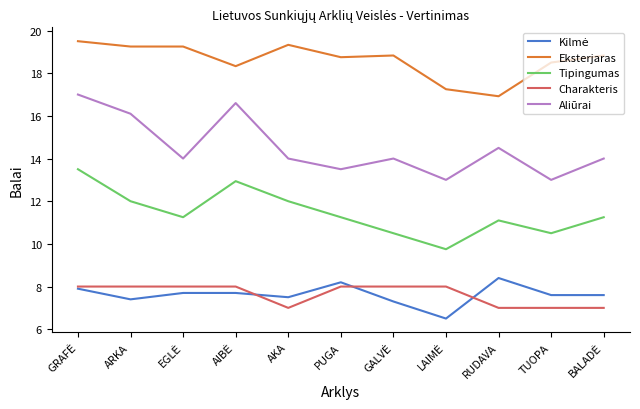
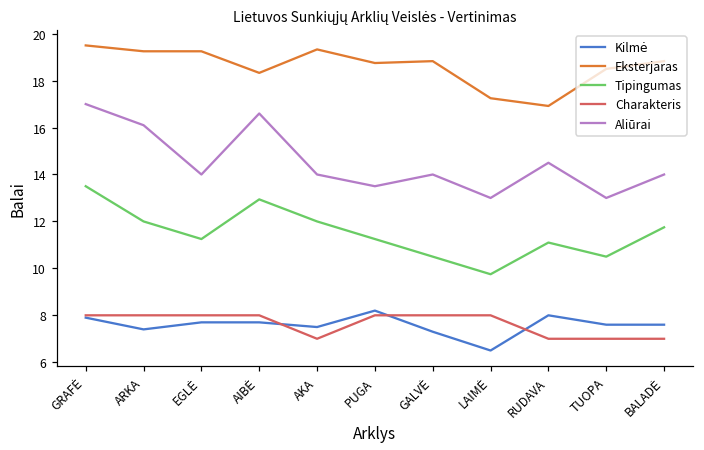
Kilmė, RUDAVA: 8.4 -> 8.0
Tipingumas, BALADĖ: 11.3 -> 11.8
